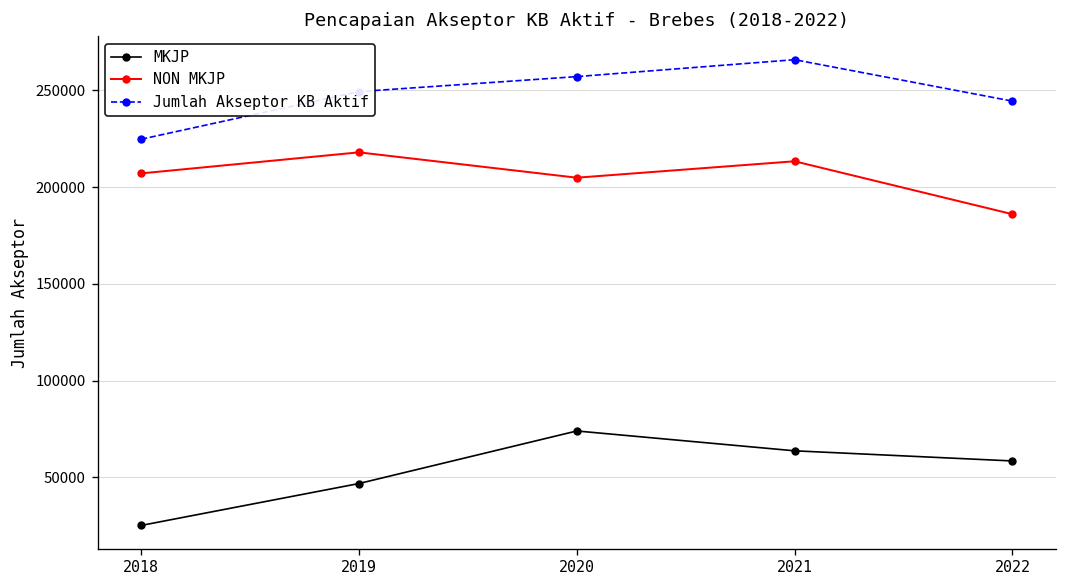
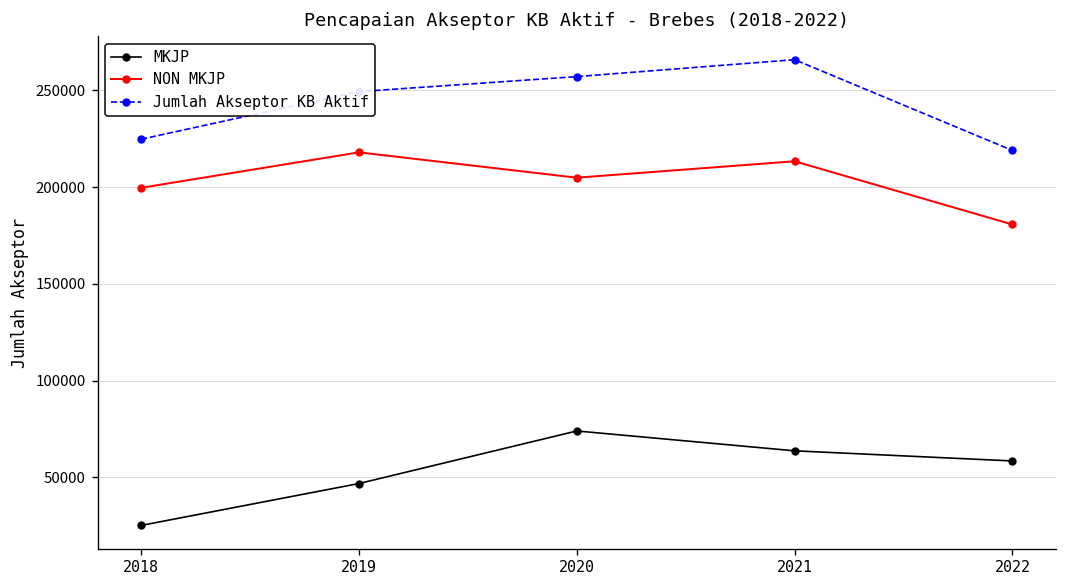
NON MKJP, 2018: 207000 -> 200000
NON MKJP, 2022: 186000 -> 181000
Jumlah Akseptor KB Aktif, 2022: 244000 -> 219000
